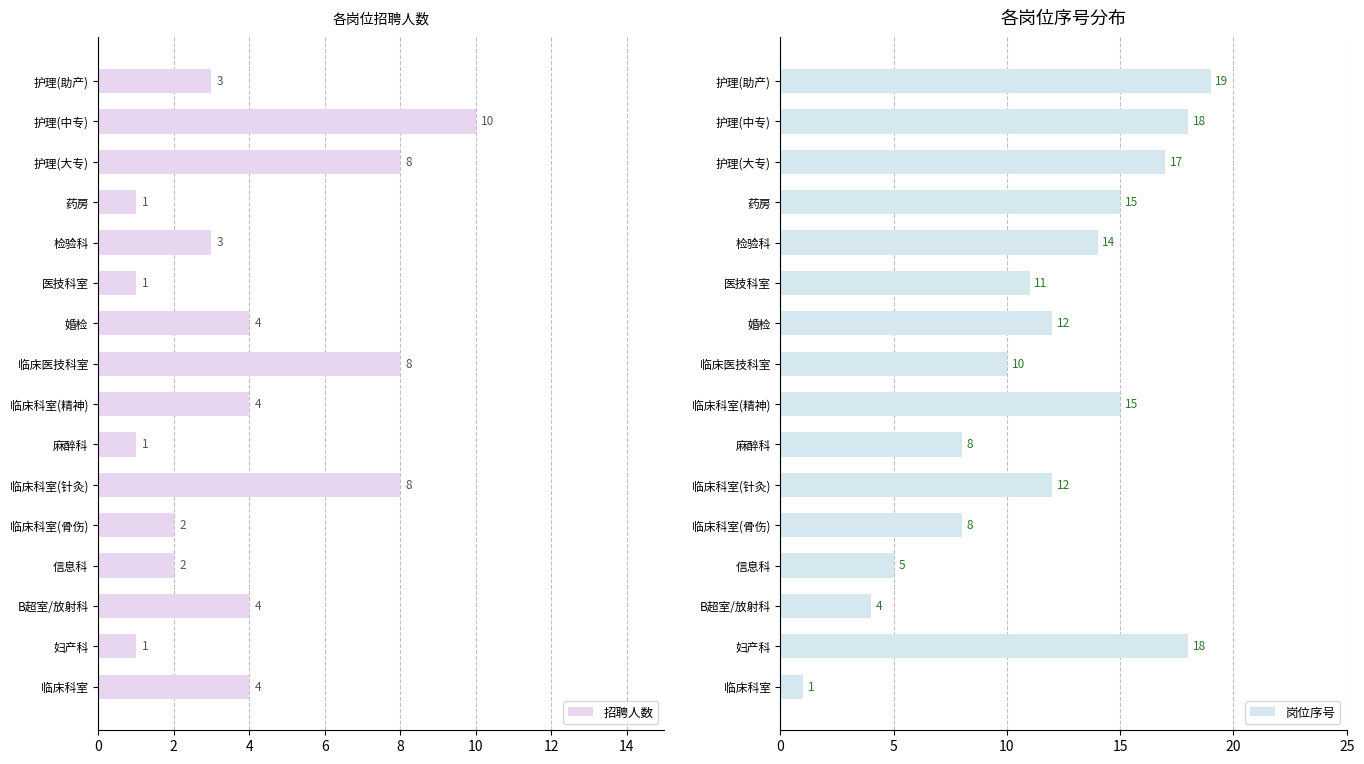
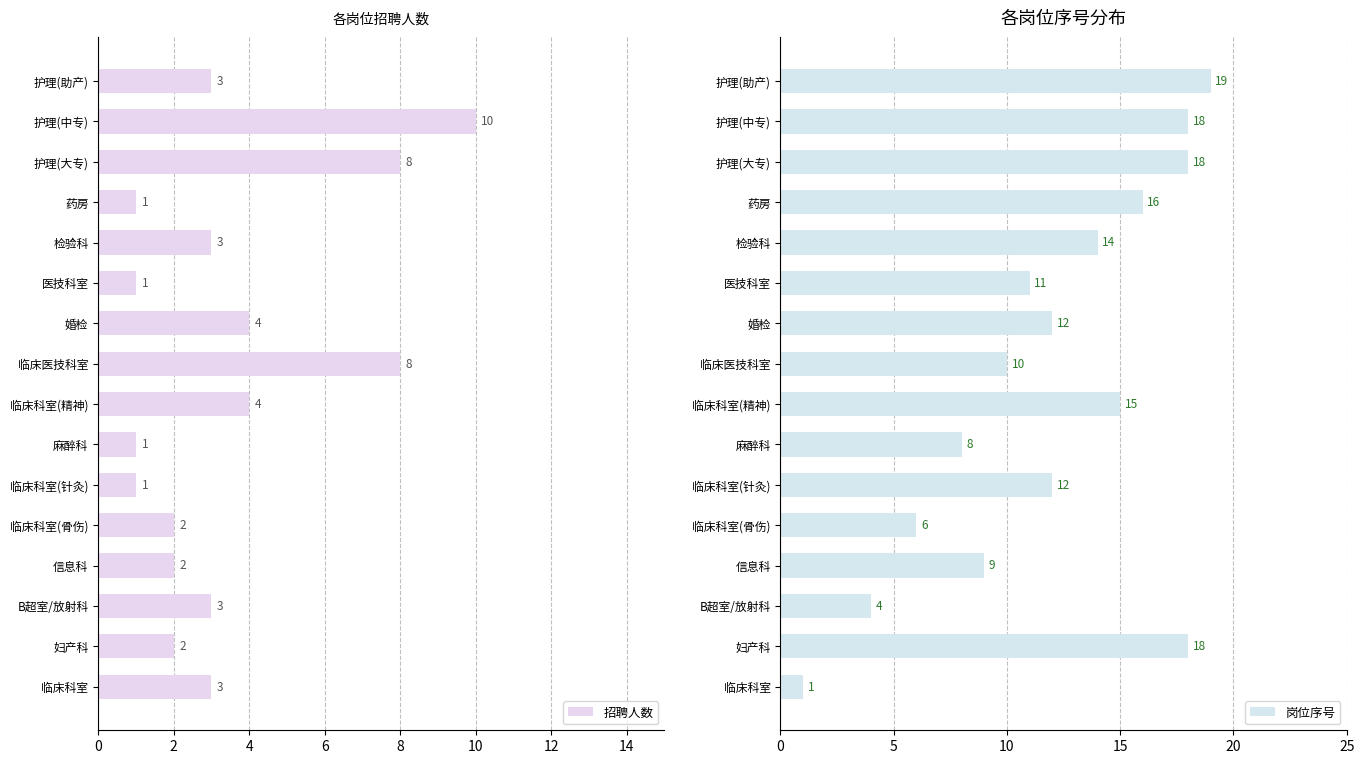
各岗位招聘人数, 临床科室(针灸): 8 -> 1
各岗位招聘人数, B超室/放射科: 4 -> 3
各岗位招聘人数, 妇产科: 1 -> 2
各岗位招聘人数, 临床科室: 4 -> 3
各岗位序号分布, 护理(大专): 17 -> 18
各岗位序号分布, 药房: 15 -> 16
各岗位序号分布, 临床科室(骨伤): 8 -> 6
各岗位序号分布, 信息科: 5 -> 9
